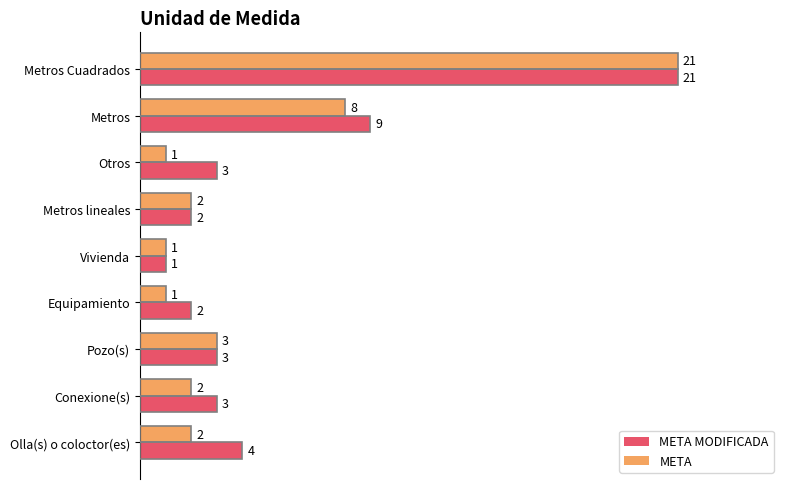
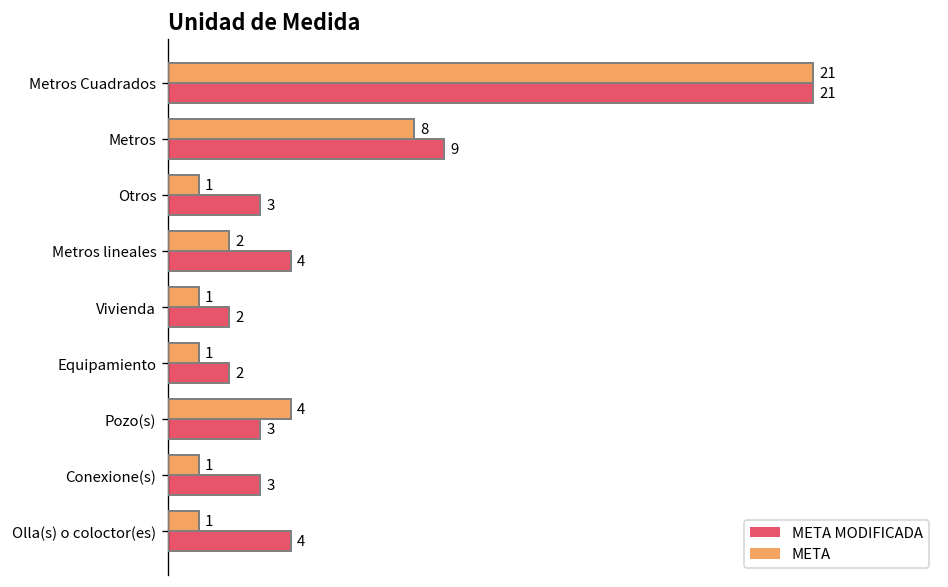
META MODIFICADA, Metros lineales: 2 -> 4
META MODIFICADA, Vivienda: 1 -> 2
META, Pozo(s): 3 -> 4
META, Conexione(s): 2 -> 1
META, Olla(s) o coloctor(es): 2 -> 1
